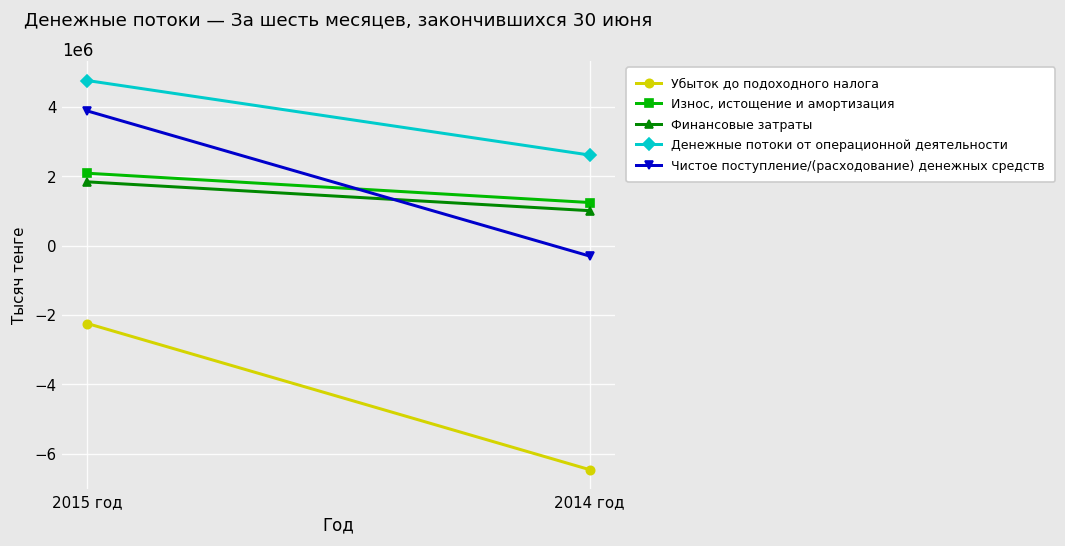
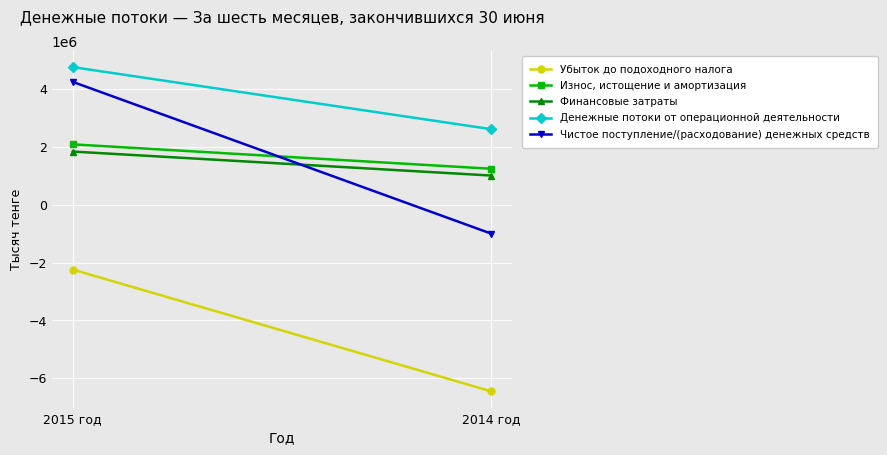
Чистое поступление/(расходование) денежных средств, 2015 год: 3900000 -> 4200000
Чистое поступление/(расходование) денежных средств, 2014 год: -300000 -> -1000000
